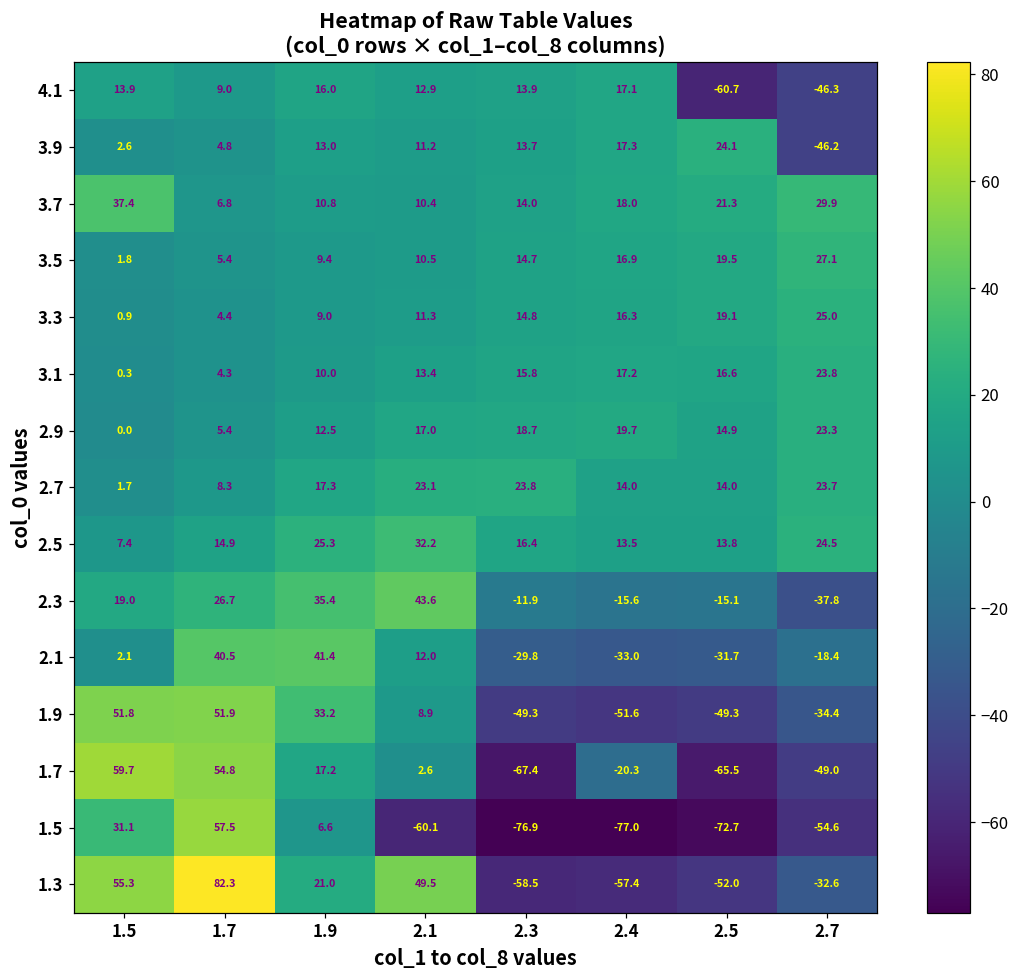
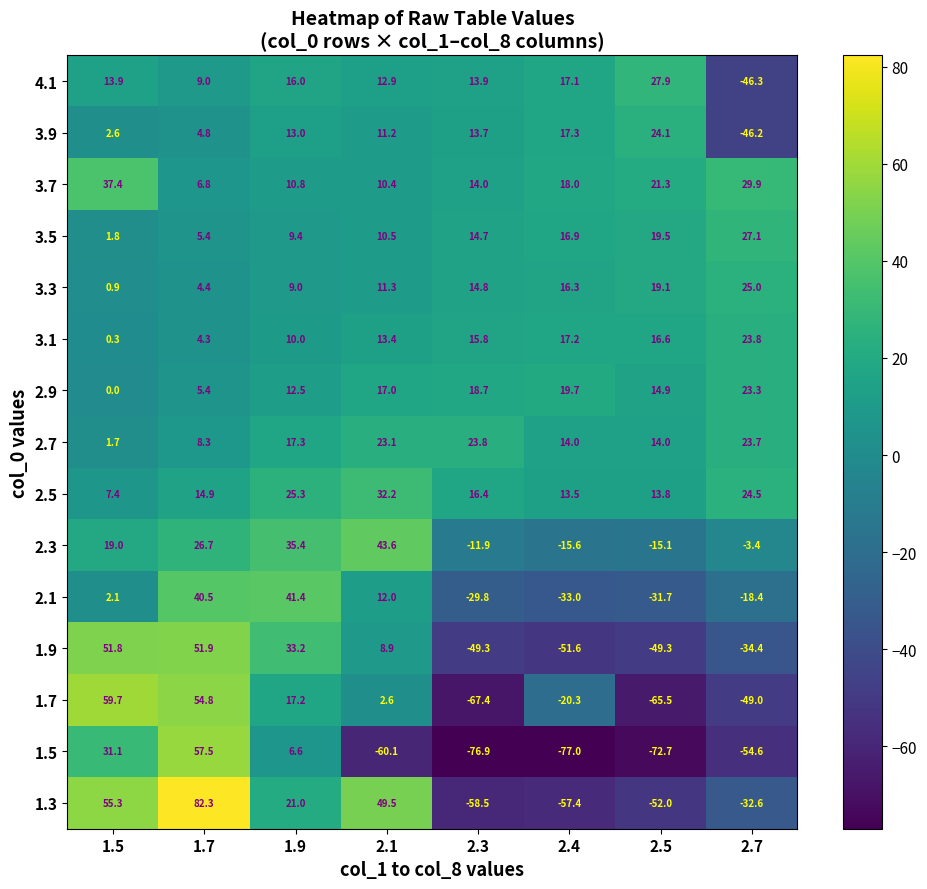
4.1, 2.5: -60.7 -> 27.9
2.3, 2.7: -37.8 -> -3.4
